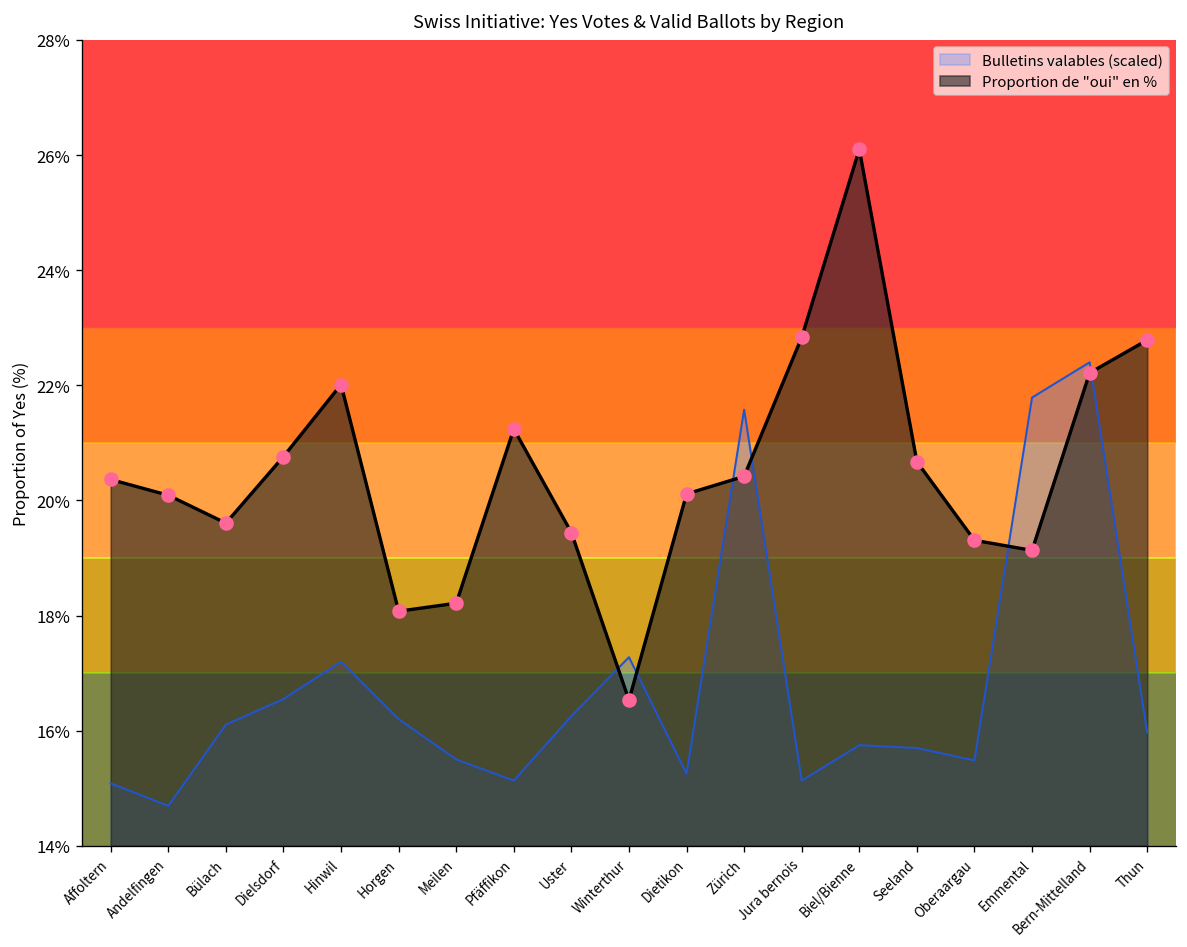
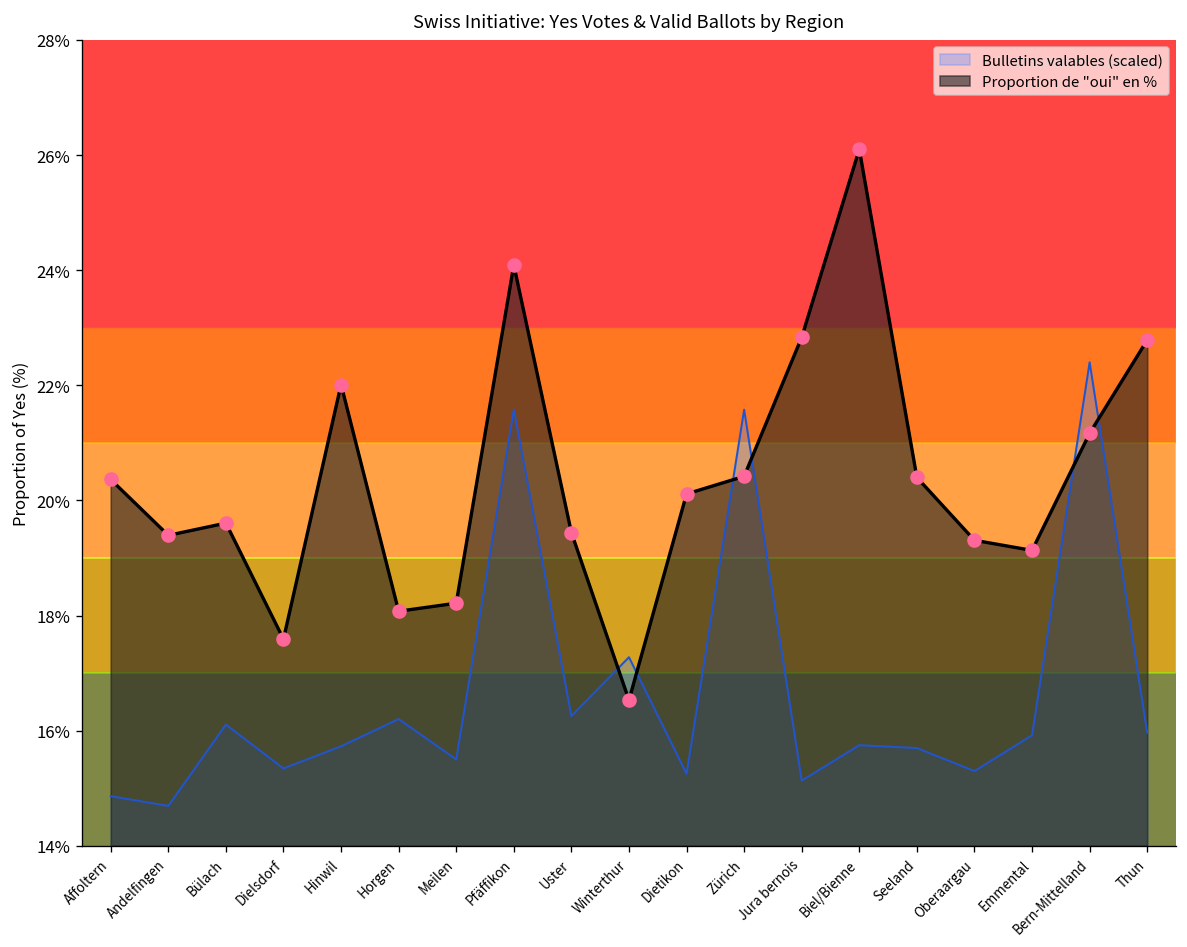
Bulletins valables (scaled), Affoltern: 15.1% -> 14.9%
Proportion de "oui" en %, Andelfingen: 20.1% -> 19.4%
Bulletins valables (scaled), Dielsdorf: 16.5% -> 15.3%
Proportion de "oui" en %, Dielsdorf: 20.8% -> 17.6%
Bulletins valables (scaled), Hinwil: 17.2% -> 15.7%
Bulletins valables (scaled), Pfäffikon: 15.1% -> 21.6%
Proportion de "oui" en %, Pfäffikon: 21.2% -> 24.1%
Proportion de "oui" en %, Seeland: 20.7% -> 20.4%
Bulletins valables (scaled), Oberaargau: 15.5% -> 15.3%
Bulletins valables (scaled), Emmental: 21.8% -> 15.9%
Proportion de "oui" en %, Bern-Mittelland: 22.2% -> 21.2%
